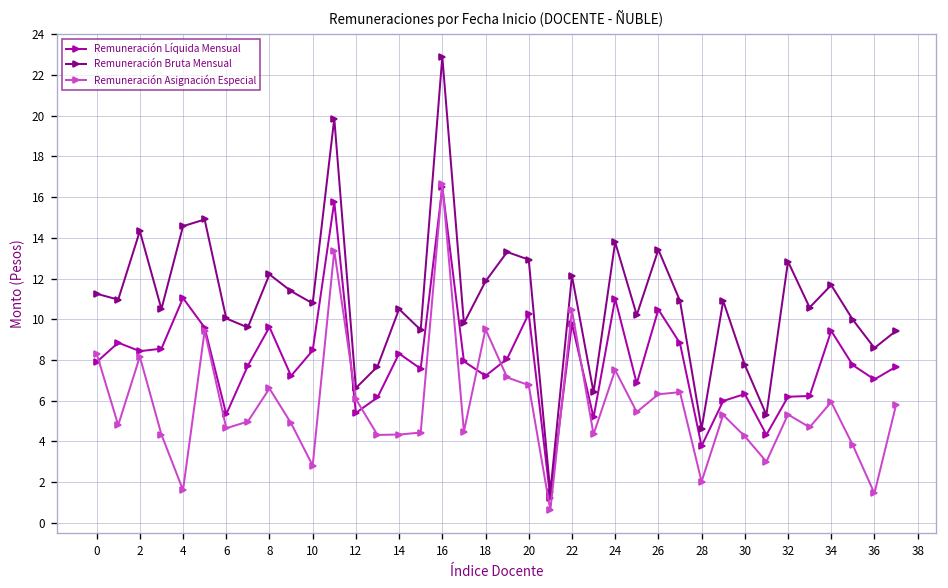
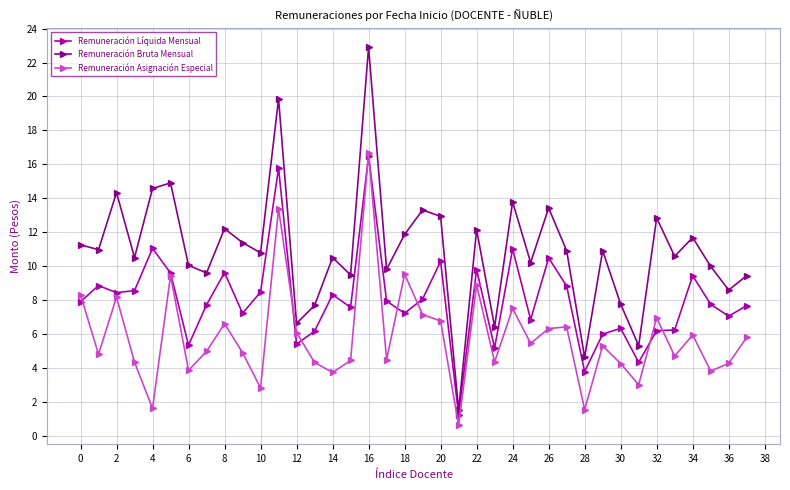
Remuneración Asignación Especial, 6: 4.6 -> 3.8
Remuneración Asignación Especial, 14: 4.3 -> 3.7
Remuneración Asignación Especial, 22: 10.4 -> 8.9
Remuneración Asignación Especial, 28: 2.0 -> 1.5
Remuneración Asignación Especial, 32: 5.3 -> 7.0
Remuneración Asignación Especial, 36: 1.4 -> 4.3
